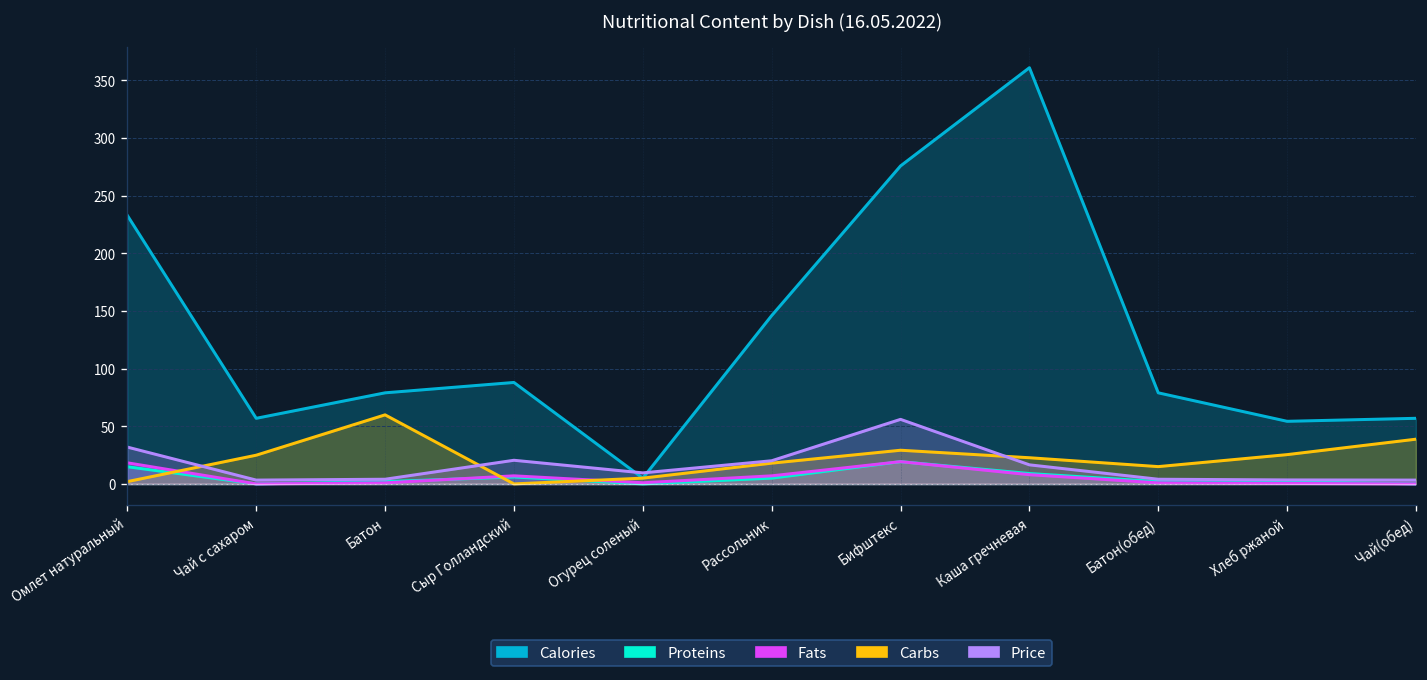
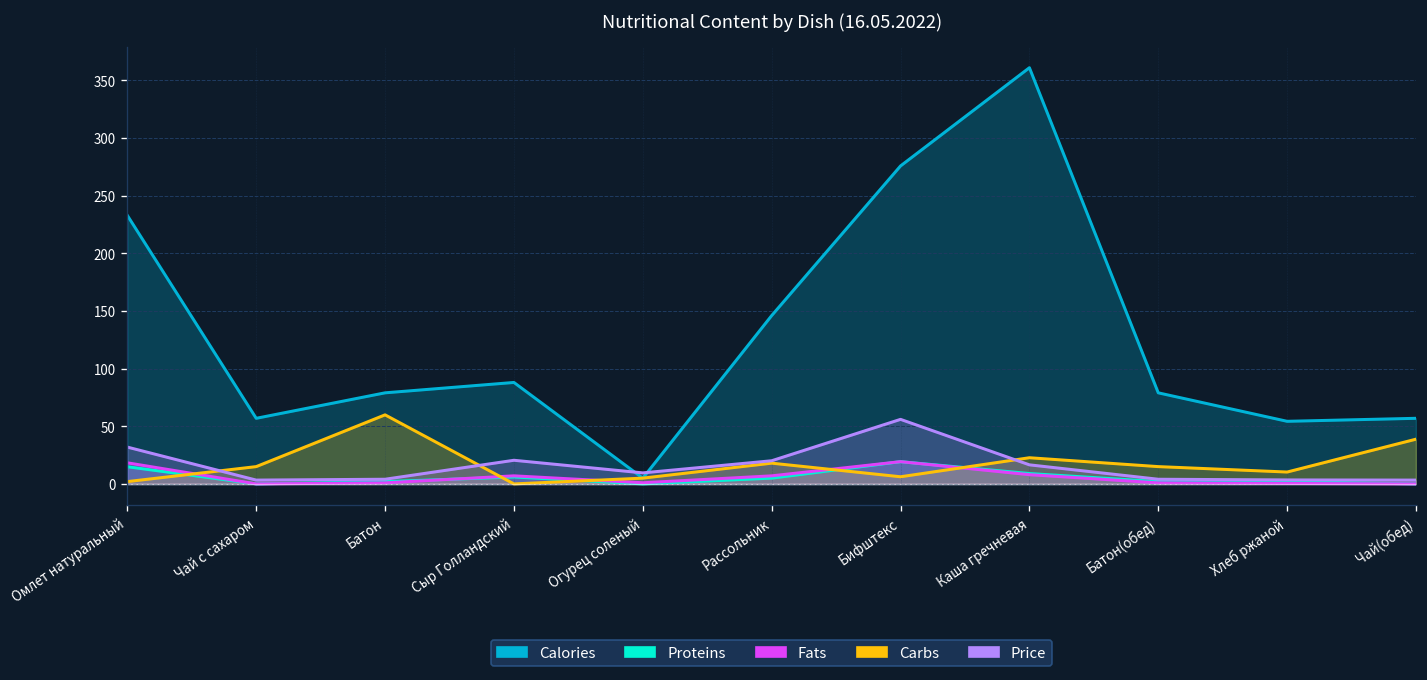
Carbs, Чай с сахаром: 25 -> 15
Carbs, Бифштекс: 30 -> 10
Carbs, Хлеб ржаной: 30 -> 10
